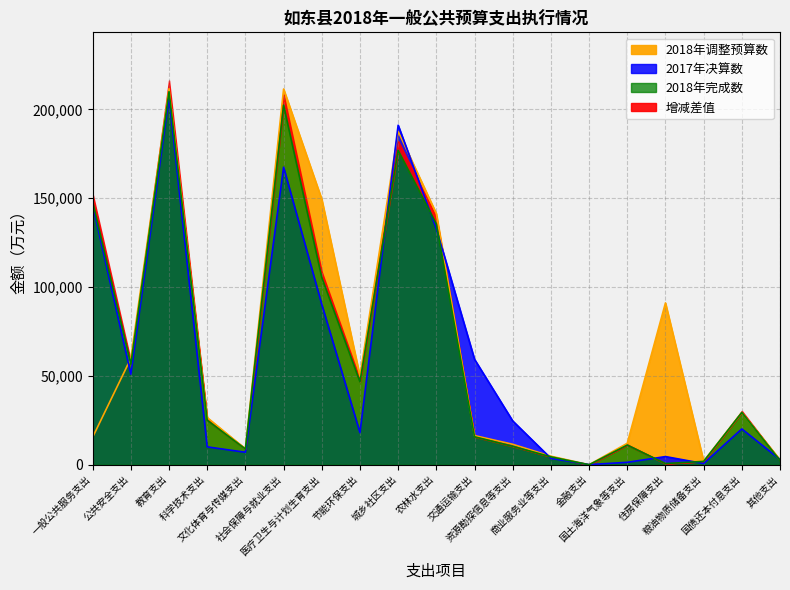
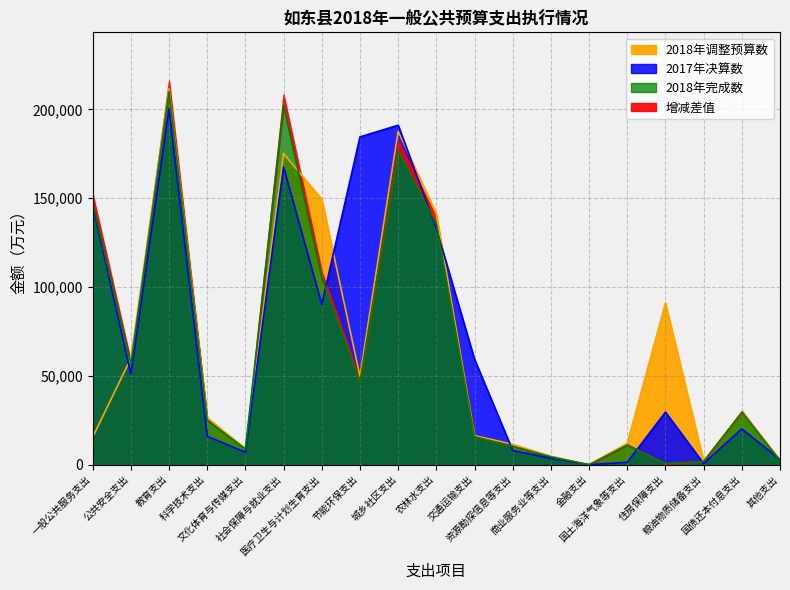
2017年决算数, 教育支出: 207,000 -> 200,000
2017年决算数, 科学技术支出: 10,000 -> 16,000
2018年调整预算数, 社会保障与就业支出: 211,000 -> 175,000
2017年决算数, 节能环保支出: 18,000 -> 184,000
2017年决算数, 资源勘探信息等支出: 25,000 -> 8,000
2017年决算数, 住房保障支出: 5,000 -> 30,000
